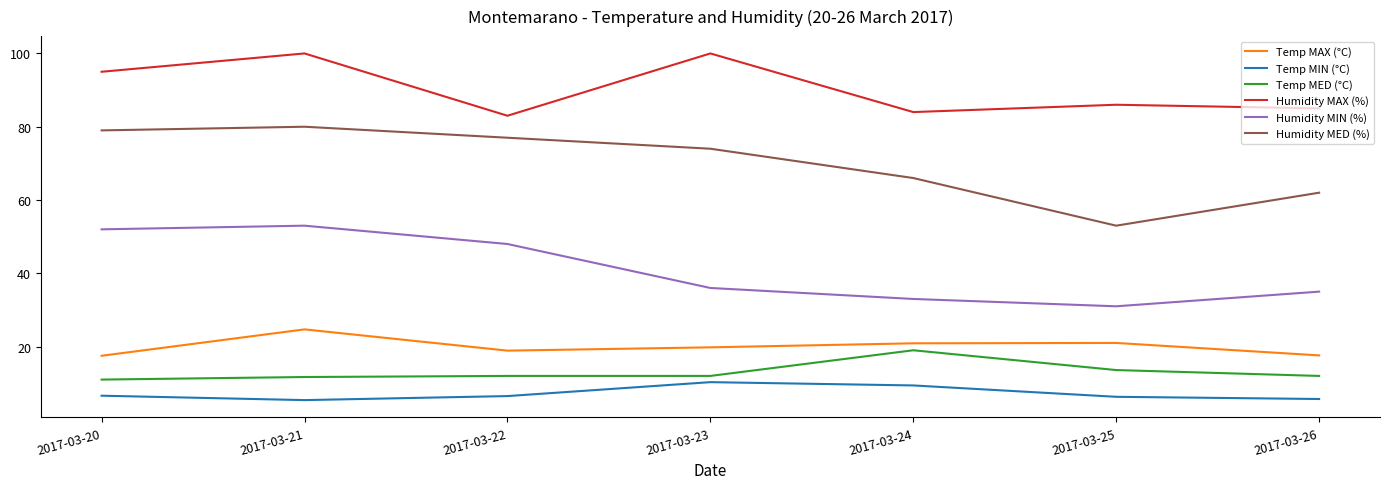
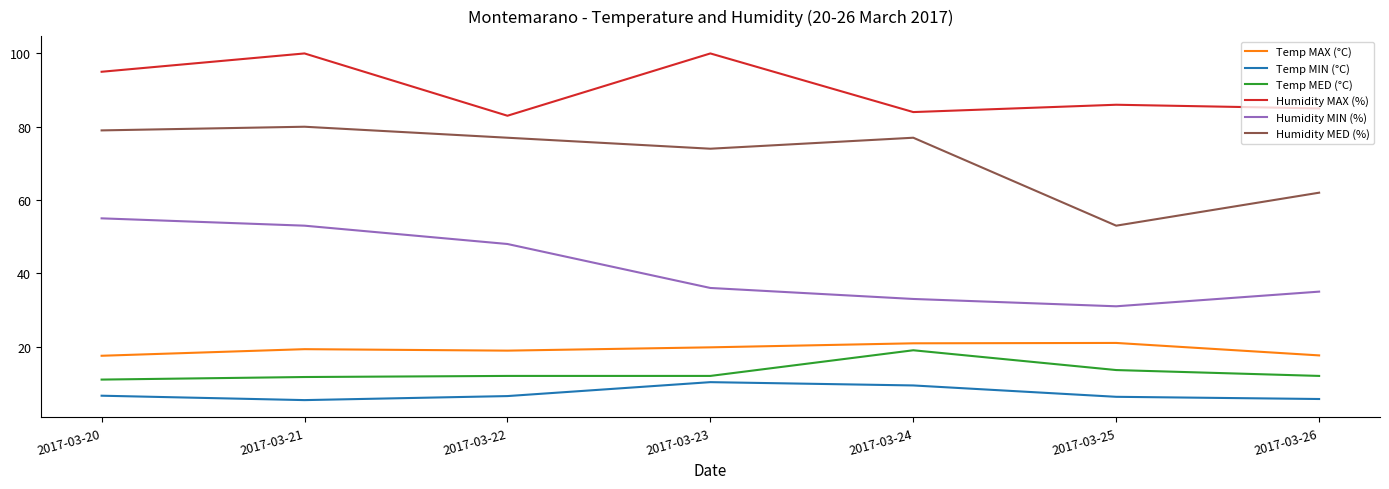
Humidity MIN (%), 2017-03-20: 52 -> 55
Temp MAX (°C), 2017-03-21: 25 -> 19
Humidity MED (%), 2017-03-24: 66 -> 77
